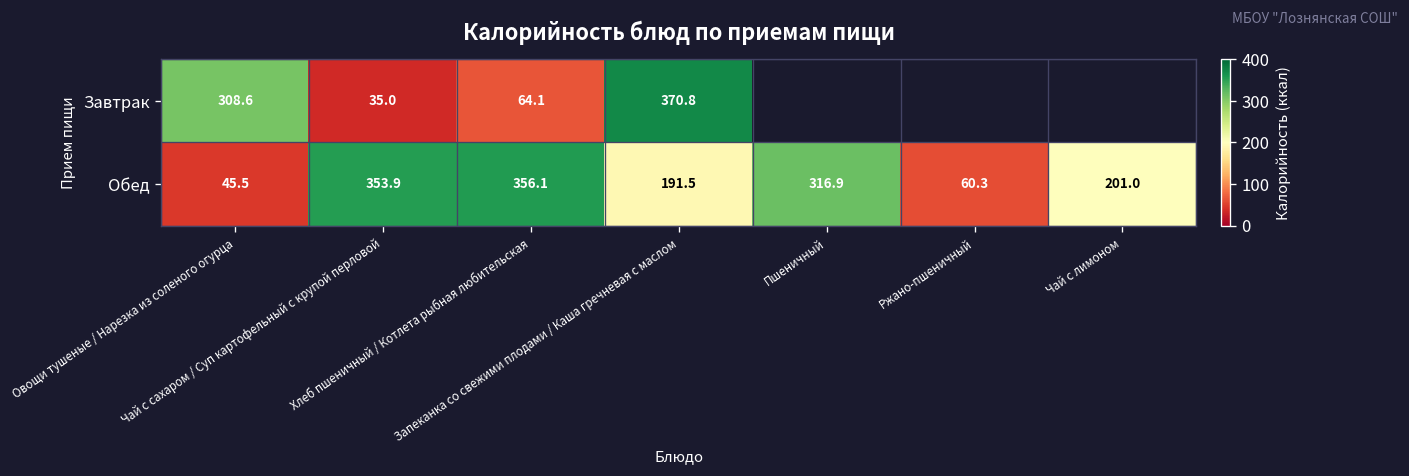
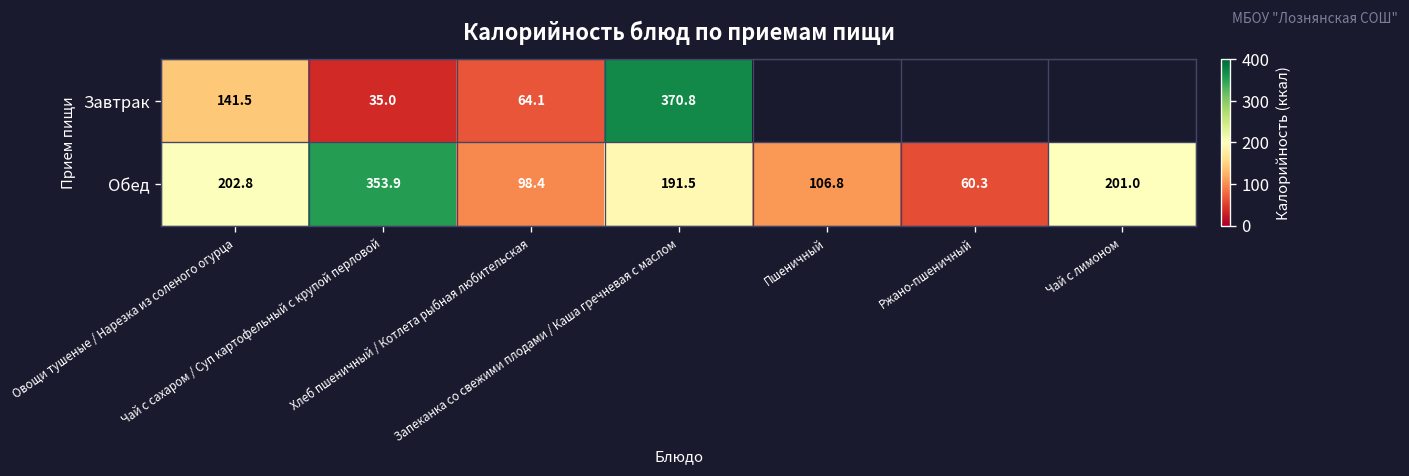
Завтрак, Овощи тушеные / Нарезка из соленого огурца: 308.6 -> 141.5
Обед, Овощи тушеные / Нарезка из соленого огурца: 45.5 -> 202.8
Обед, Хлеб пшеничный / Котлета рыбная любительская: 356.1 -> 98.4
Обед, Пшеничный: 316.9 -> 106.8
